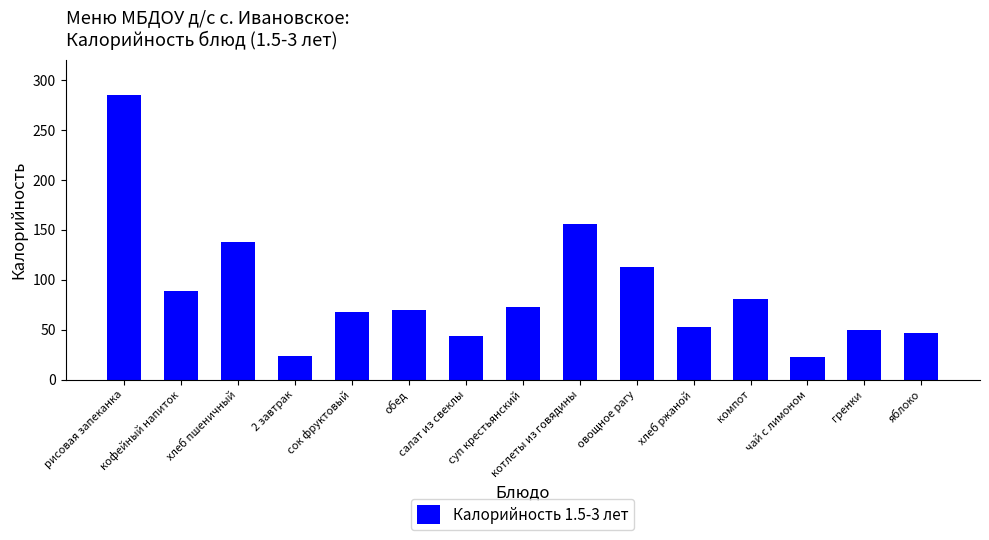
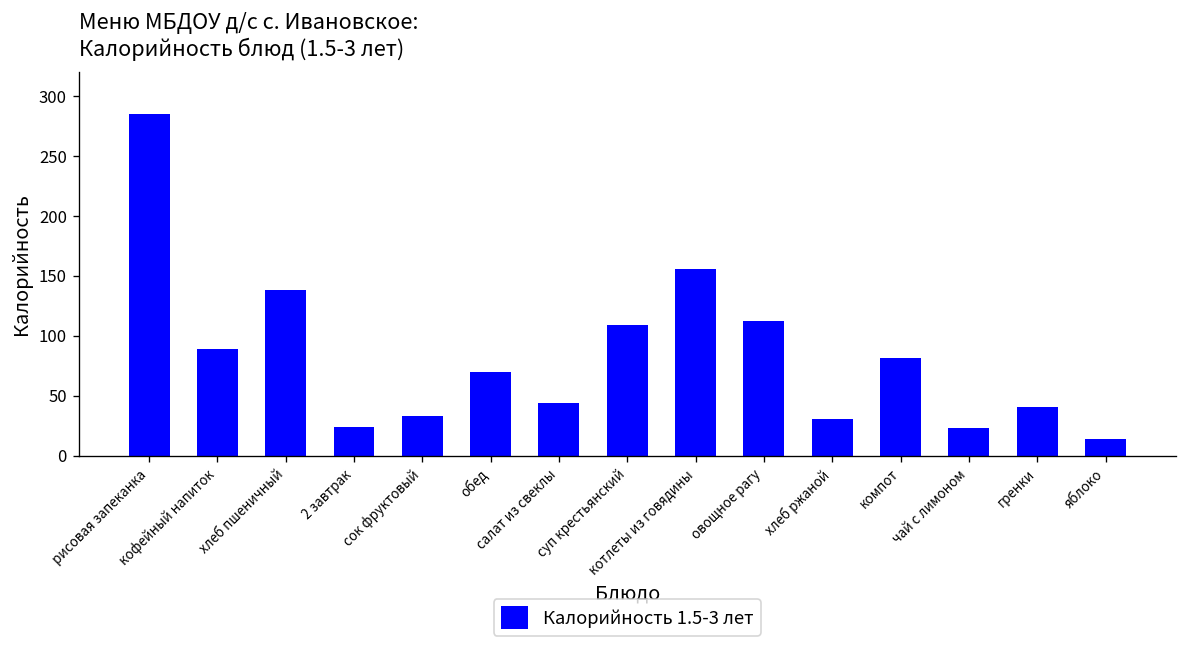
сок фруктовый: 70 -> 30
суп крестьянский: 70 -> 110
хлеб ржаной: 50 -> 30
гренки: 50 -> 40
яблоко: 50 -> 10
